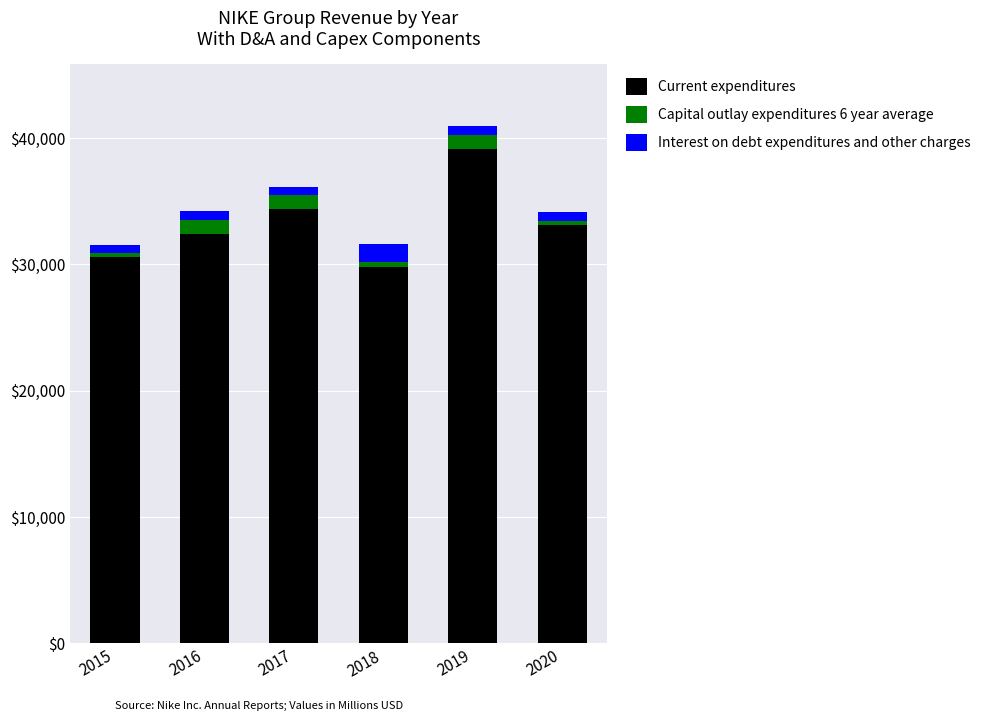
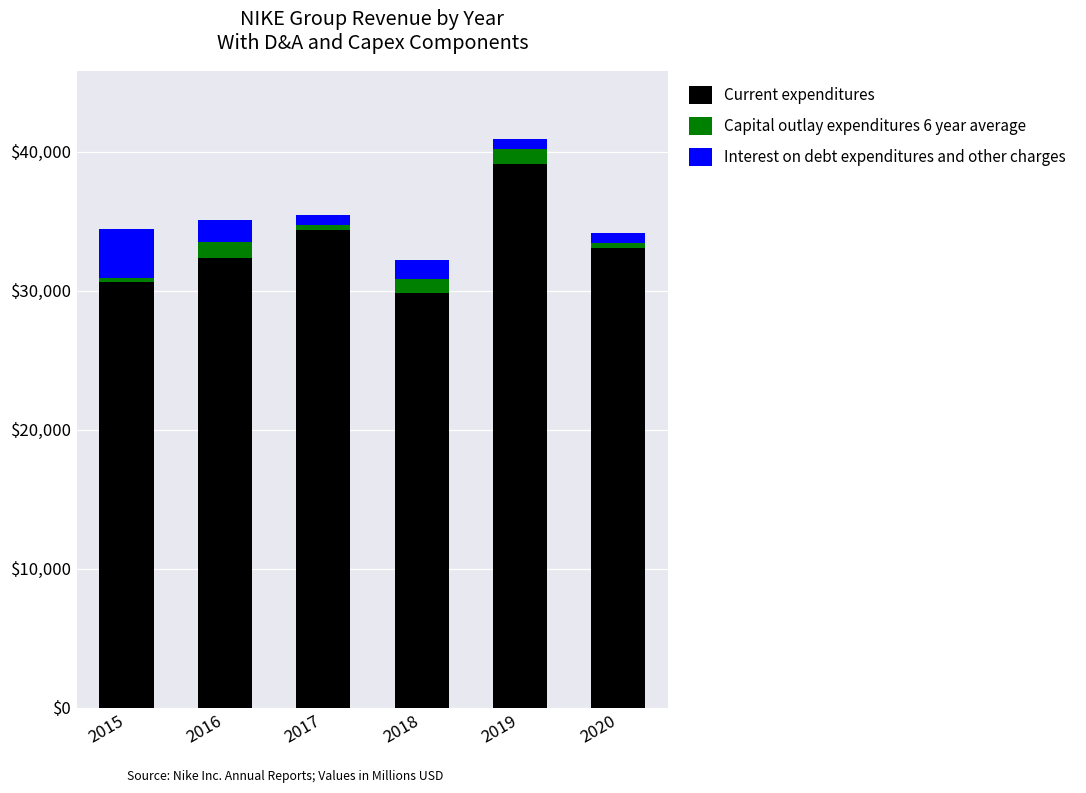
Interest on debt expenditures and other charges, 2015: $600 -> $3,500
Interest on debt expenditures and other charges, 2016: $700 -> $1,500
Capital outlay expenditures 6 year average, 2017: $1,100 -> $400
Capital outlay expenditures 6 year average, 2018: $400 -> $1,000
